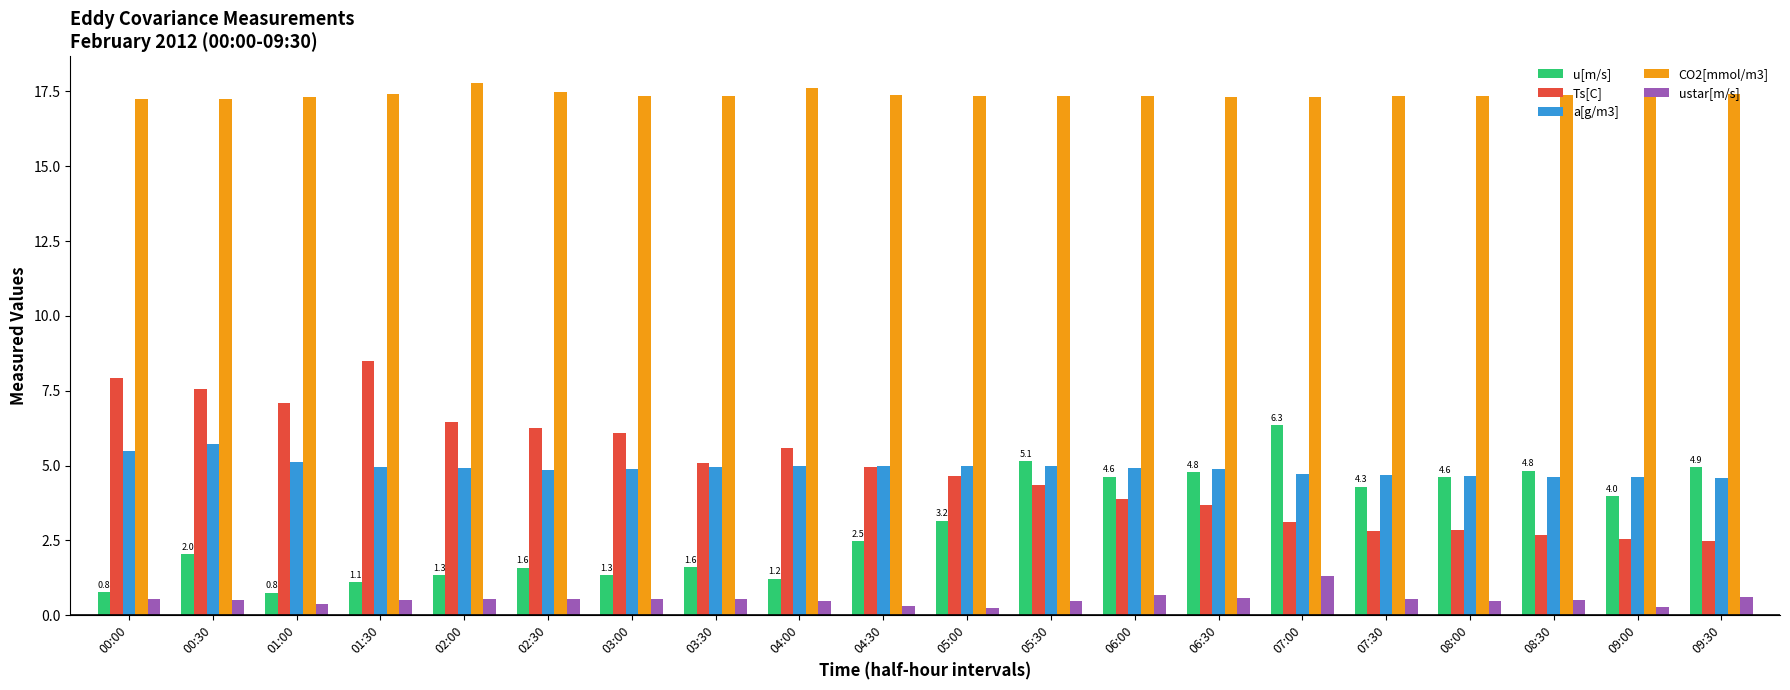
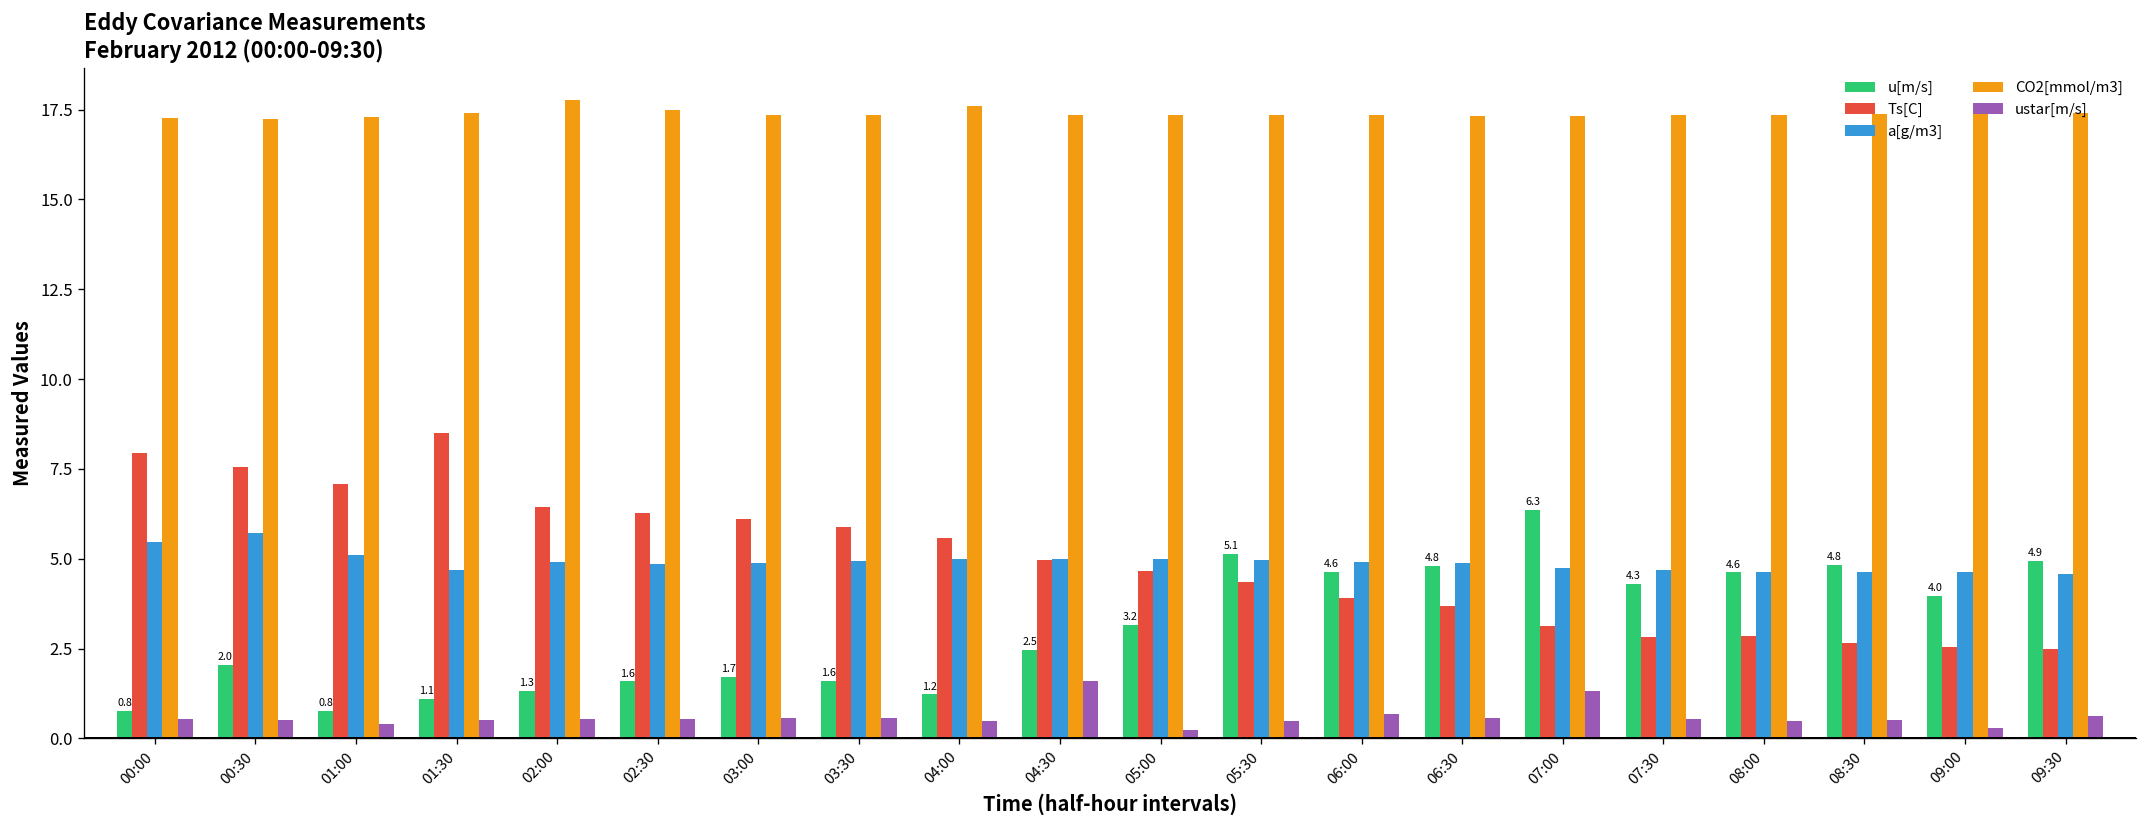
a[g/m3], 01:30: 5.0 -> 4.7
u[m/s], 03:00: 1.3 -> 1.7
Ts[C], 03:30: 5.1 -> 5.9
ustar[m/s], 04:30: 0.3 -> 1.6
